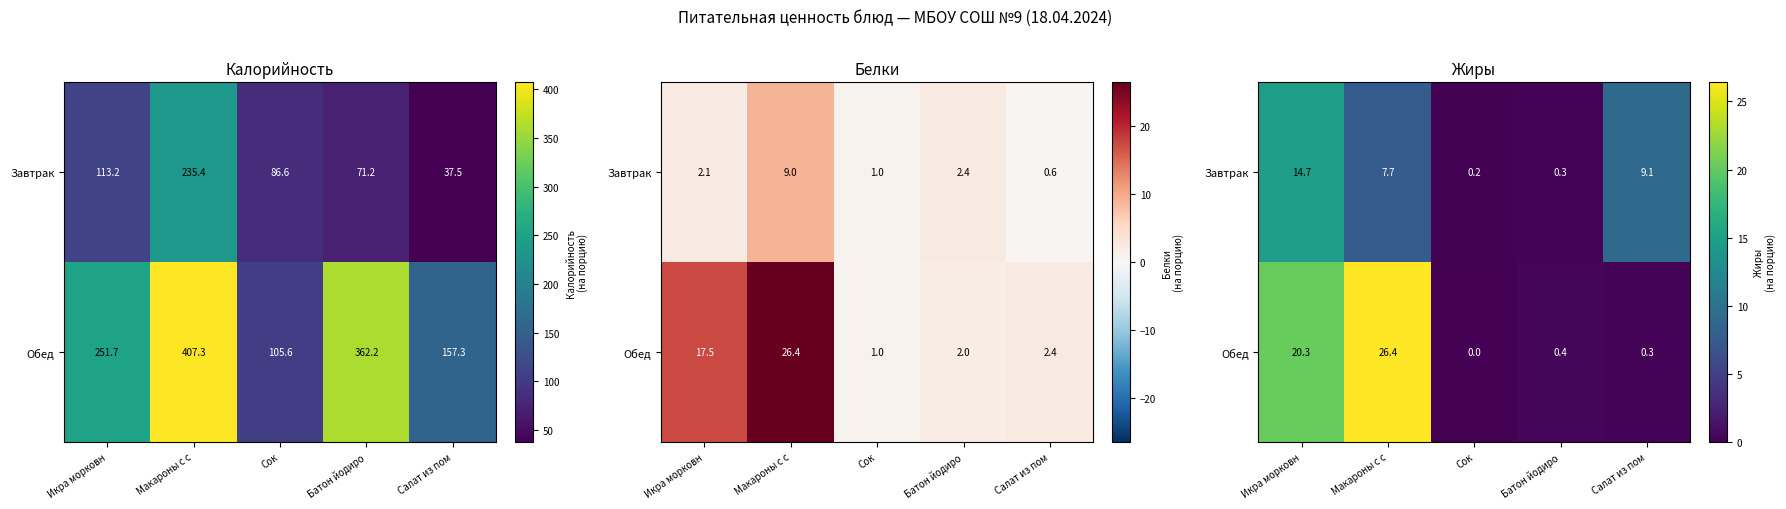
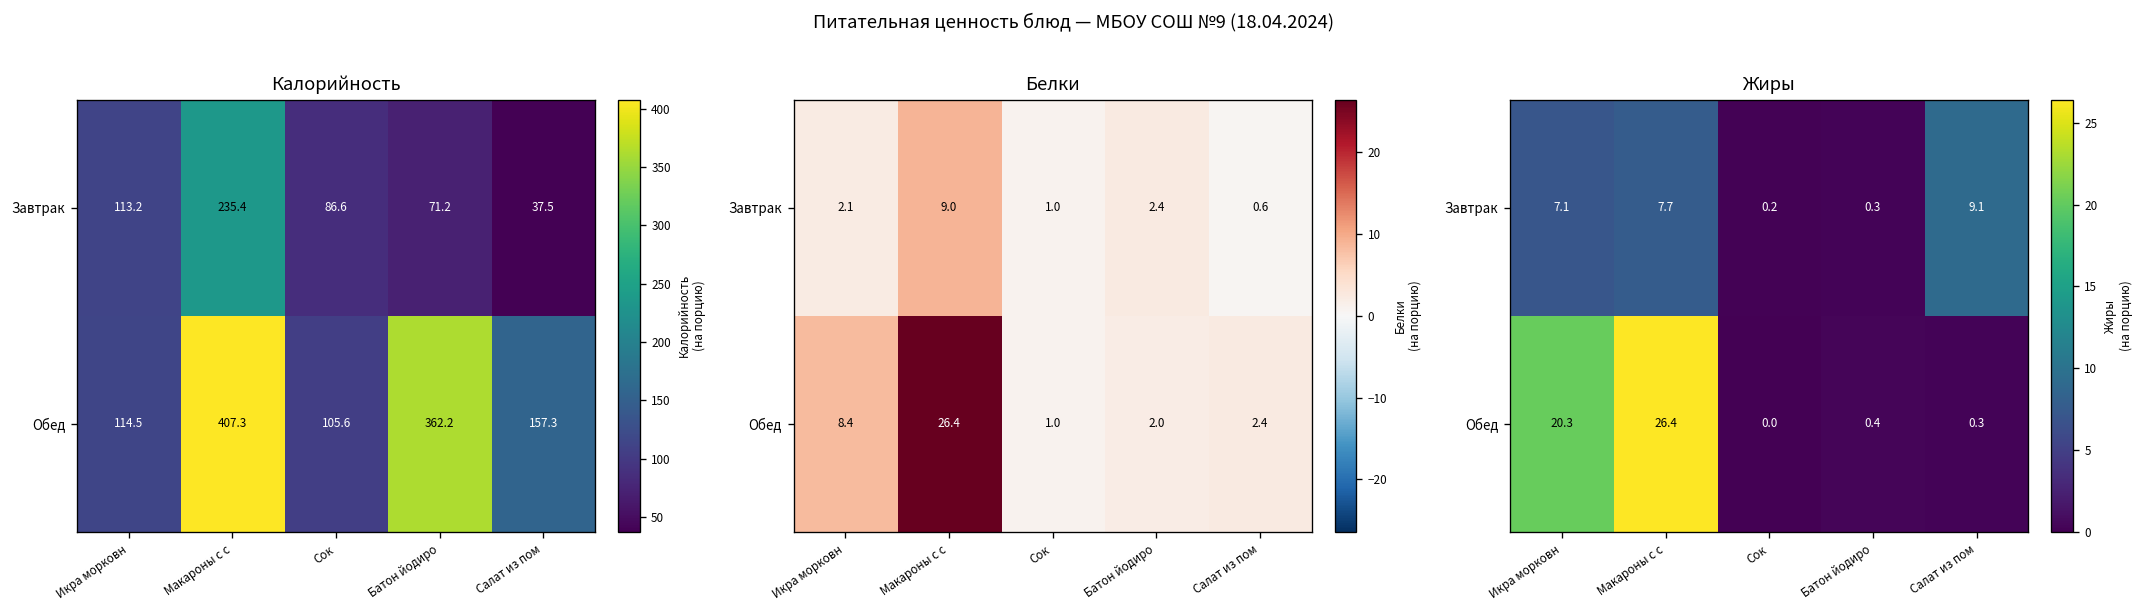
Калорийность, Обед, Икра морковн: 251.7 -> 114.5
Белки, Обед, Икра морковн: 17.5 -> 8.4
Жиры, Завтрак, Икра морковн: 14.7 -> 7.1
